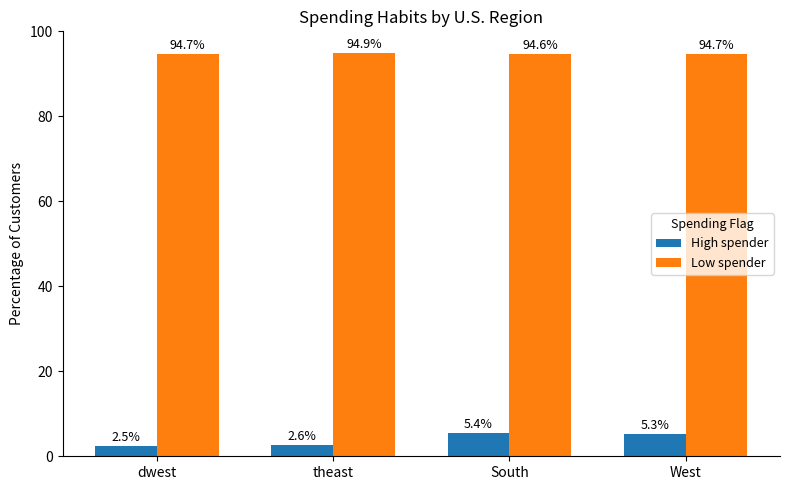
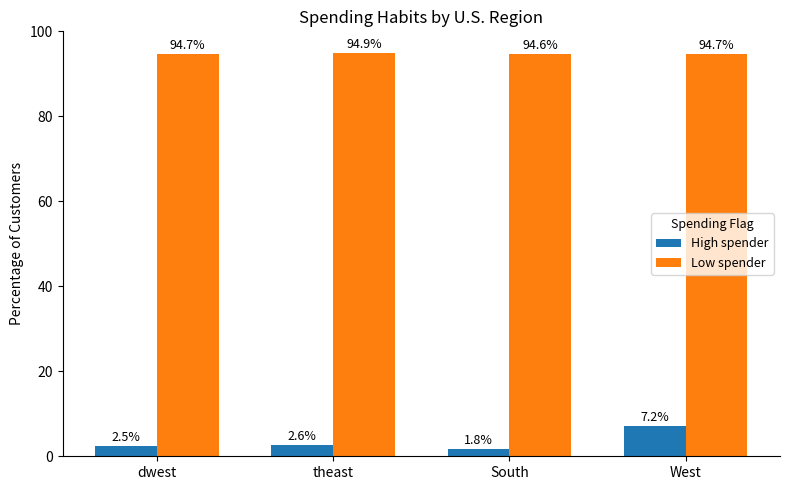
High spender, South: 5.4% -> 1.8%
High spender, West: 5.3% -> 7.2%
